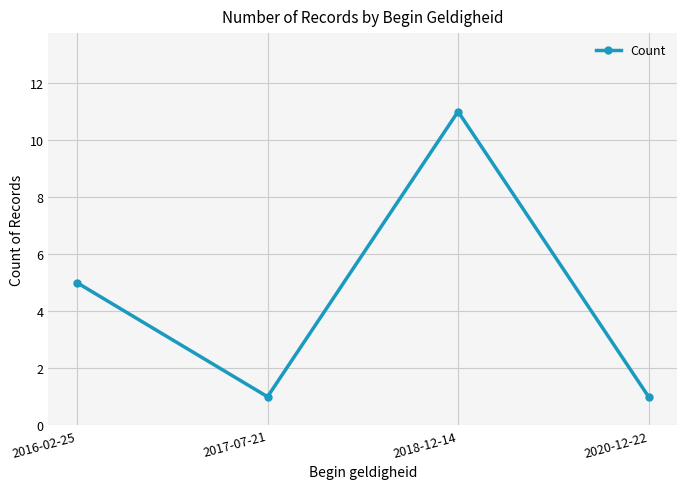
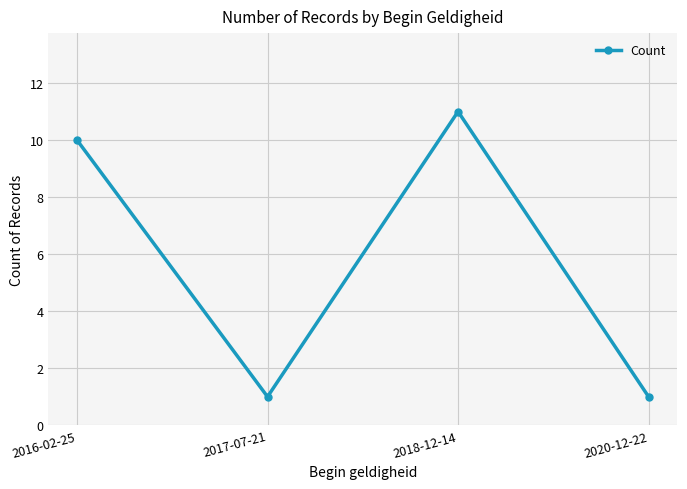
2016-02-25: 5 -> 10
